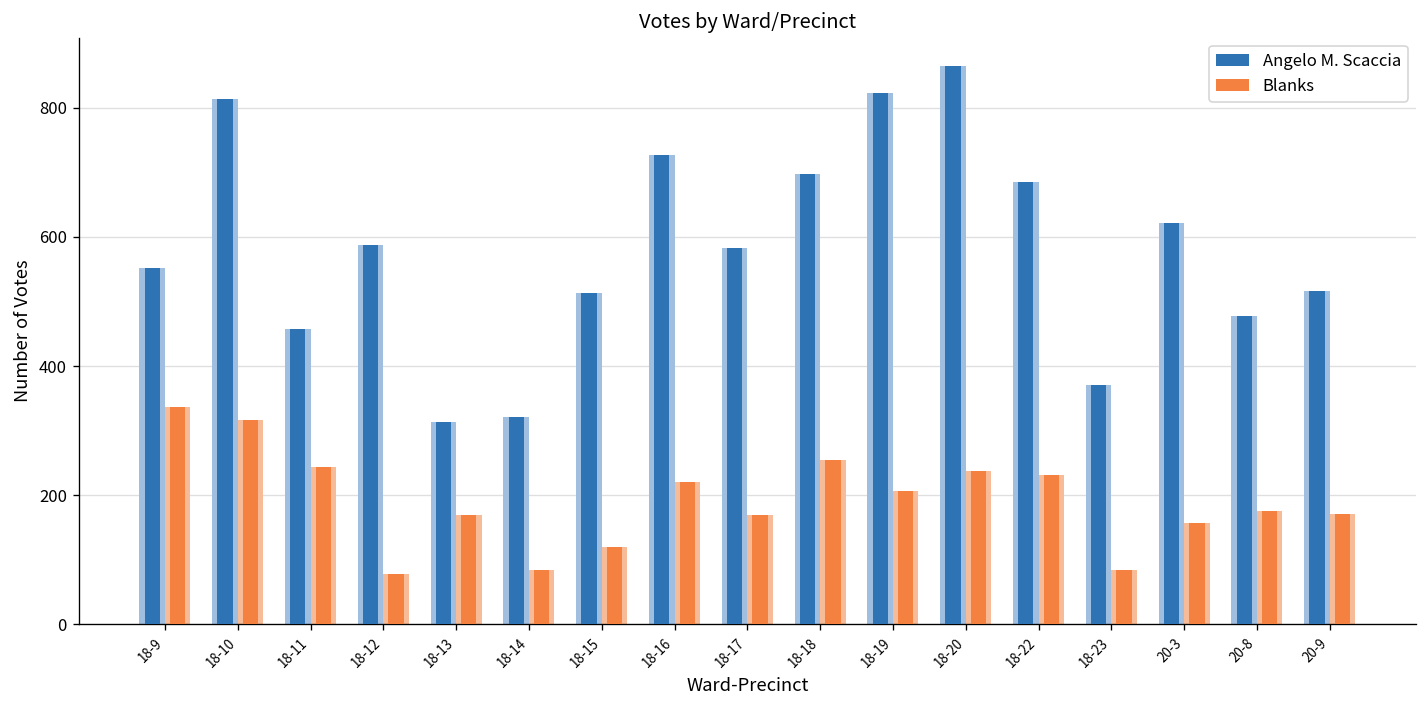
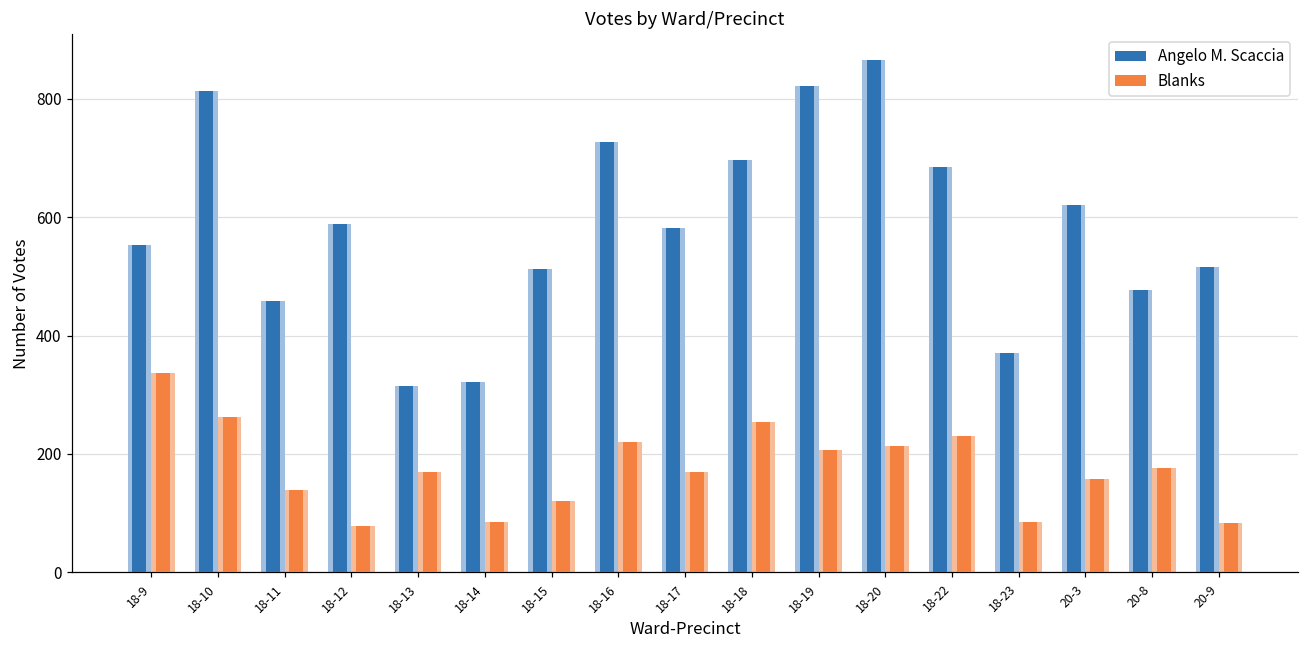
Blanks, 18-10: 320 -> 260
Blanks, 18-11: 240 -> 140
Blanks, 18-20: 240 -> 210
Blanks, 20-9: 170 -> 80
